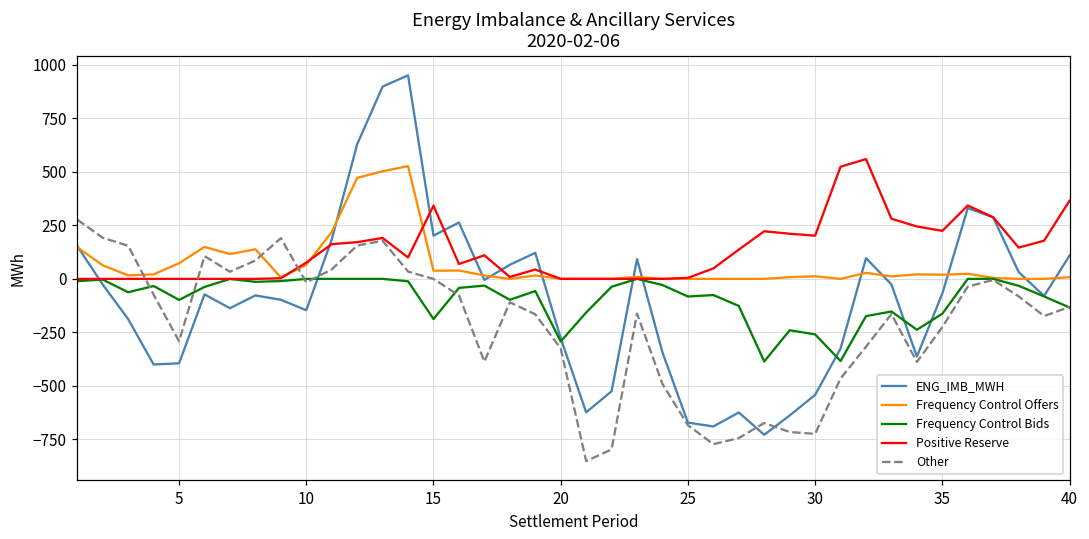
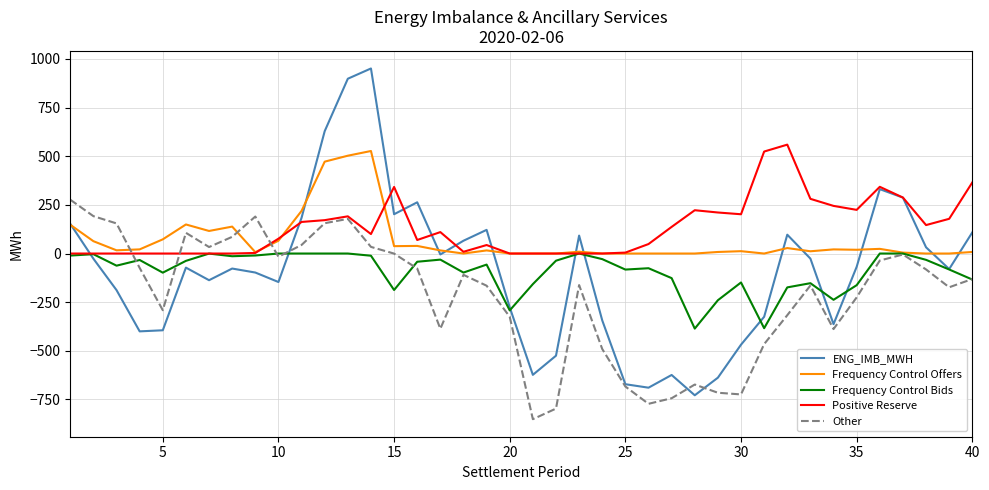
ENG_IMB_MWH, 30: -540 -> -470
Frequency Control Bids, 30: -260 -> -150
